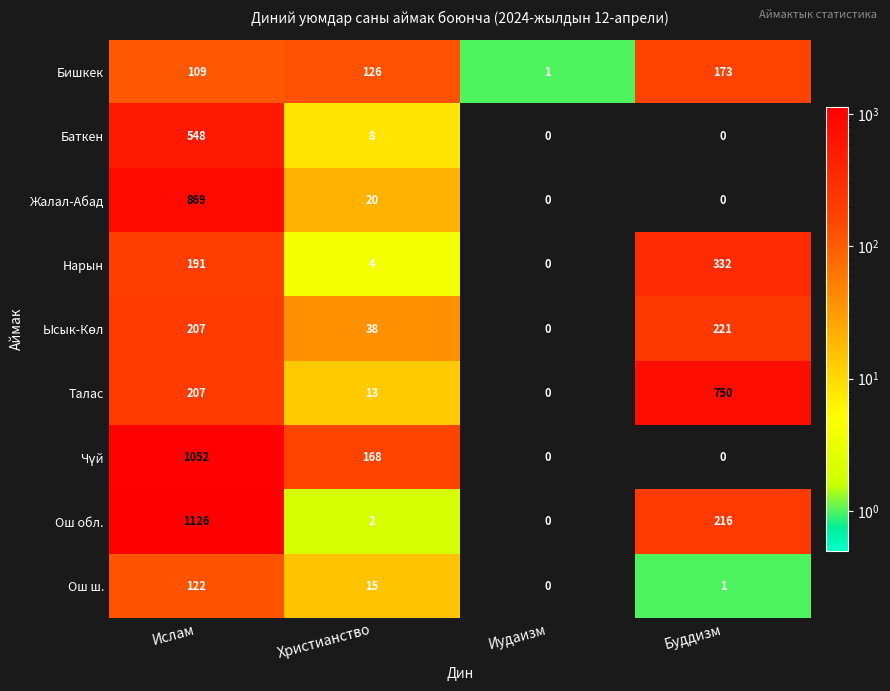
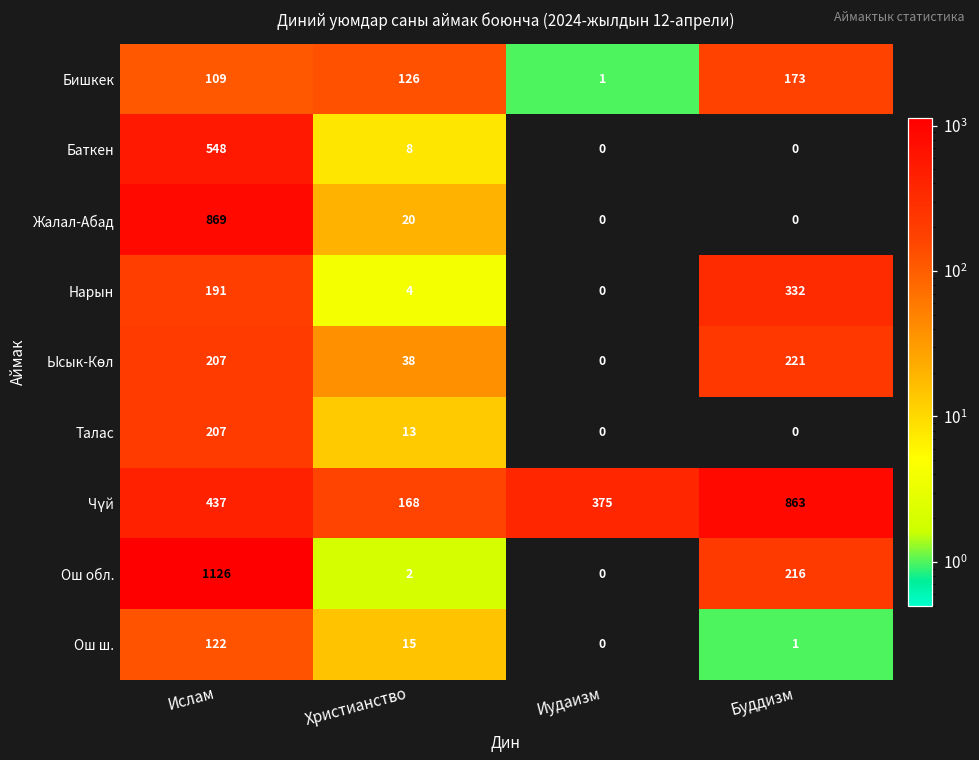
Талас, Буддизм: 750 -> 0
Чүй, Ислам: 1052 -> 437
Чүй, Иудаизм: 0 -> 375
Чүй, Буддизм: 0 -> 863
